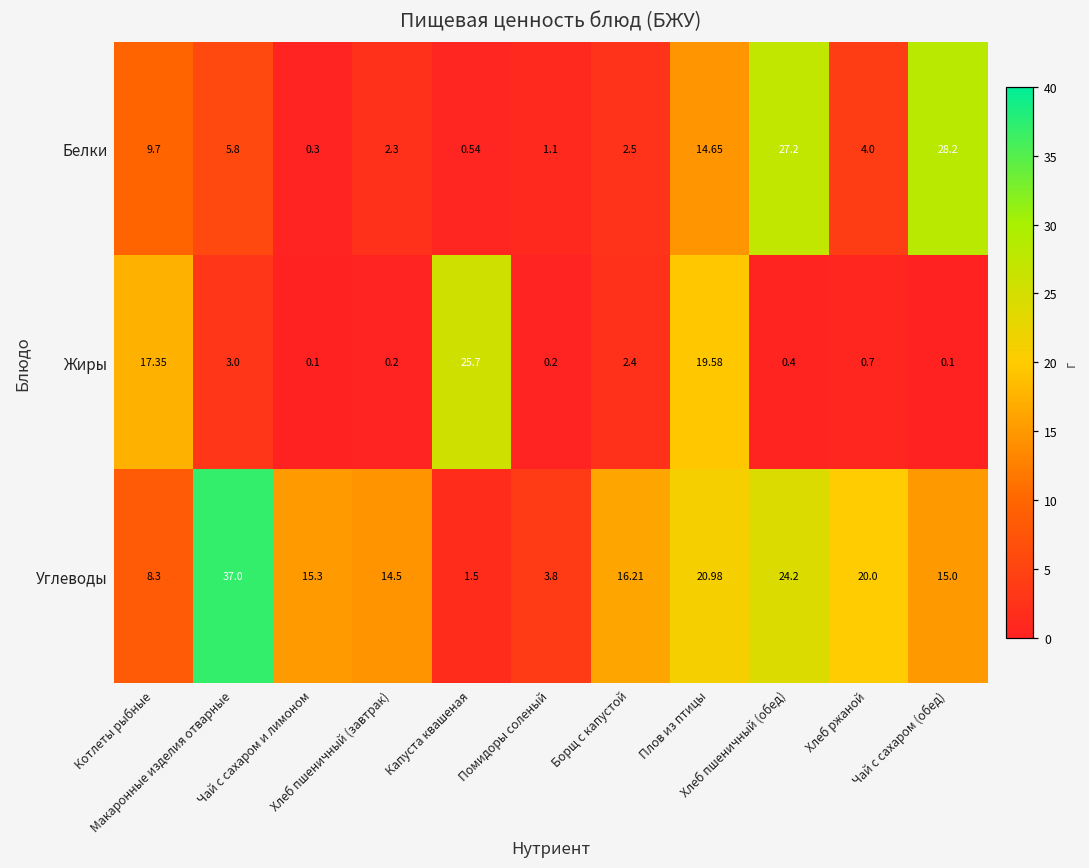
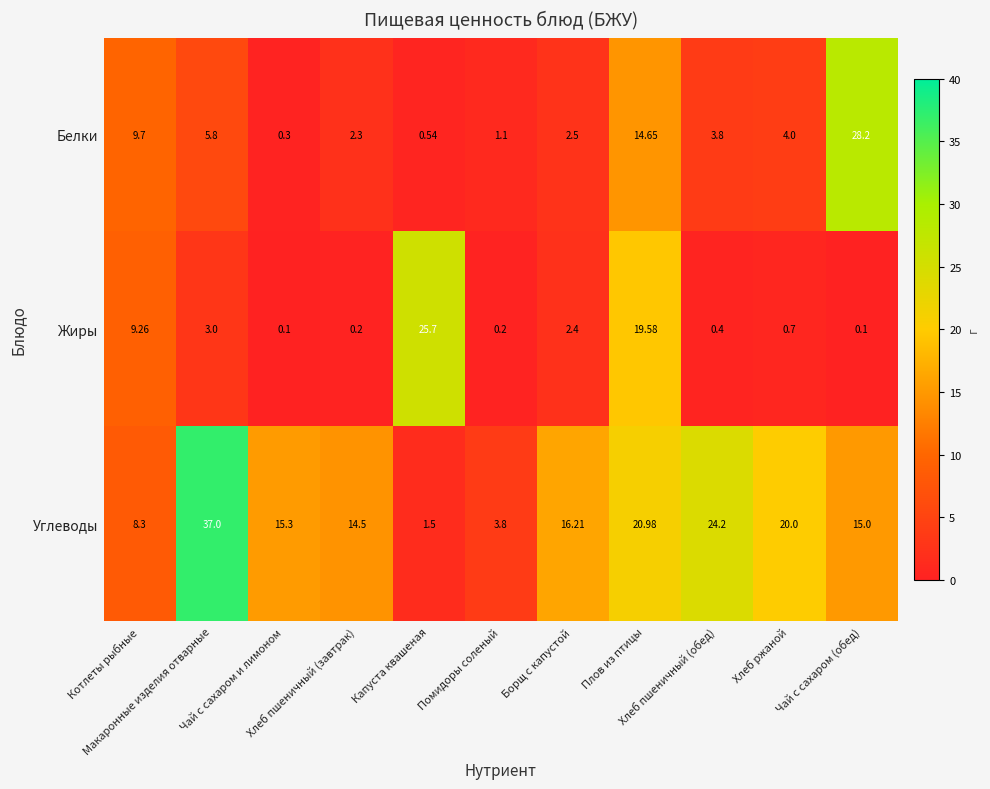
Белки, Хлеб пшеничный (обед): 27.2 -> 3.8
Жиры, Котлеты рыбные: 17.35 -> 9.26
